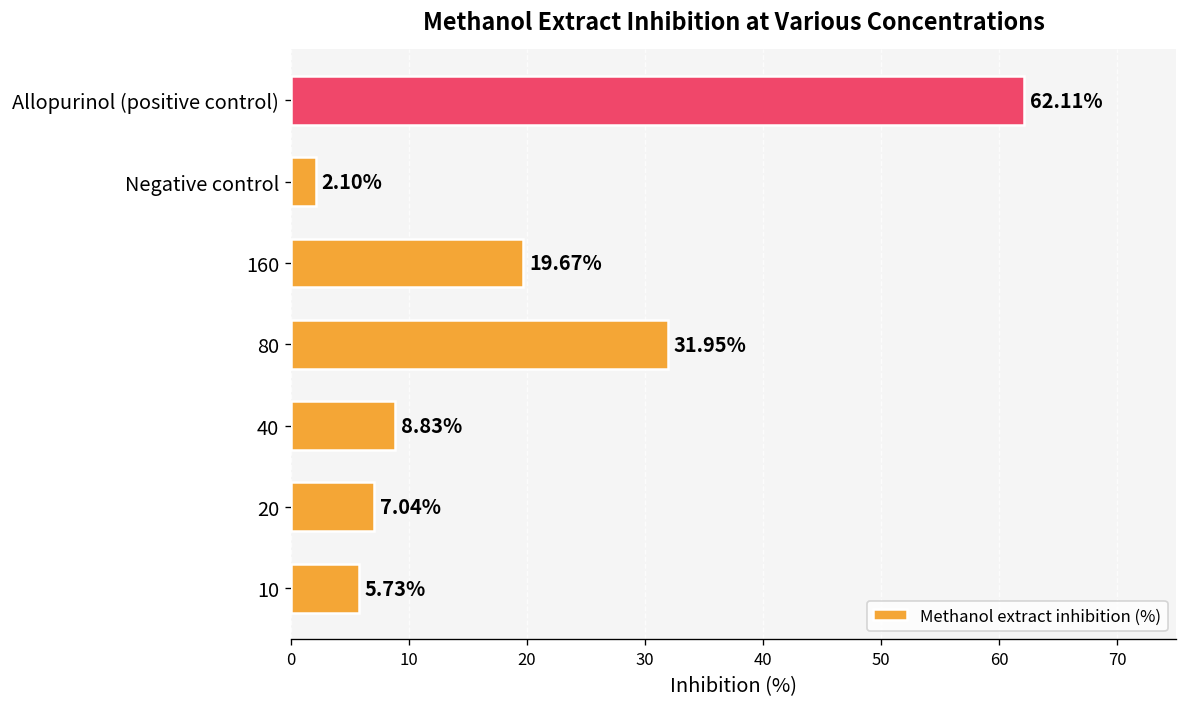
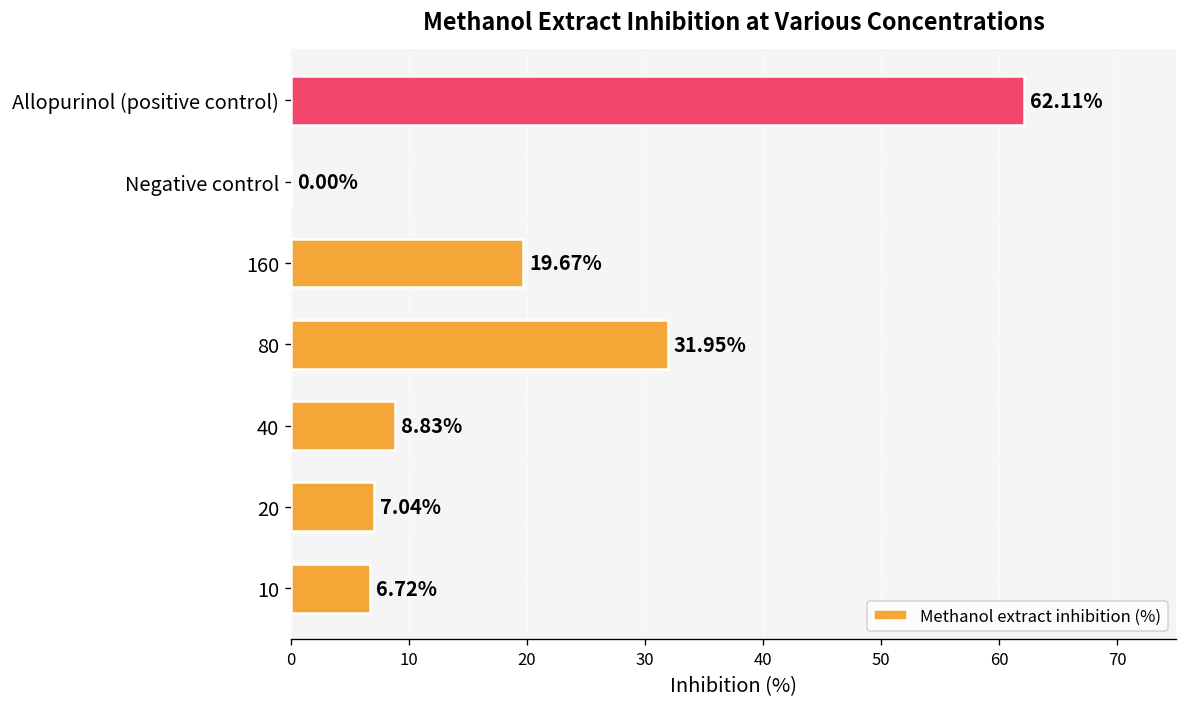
Negative control: 2.10% -> 0.00%
10: 5.73% -> 6.72%
